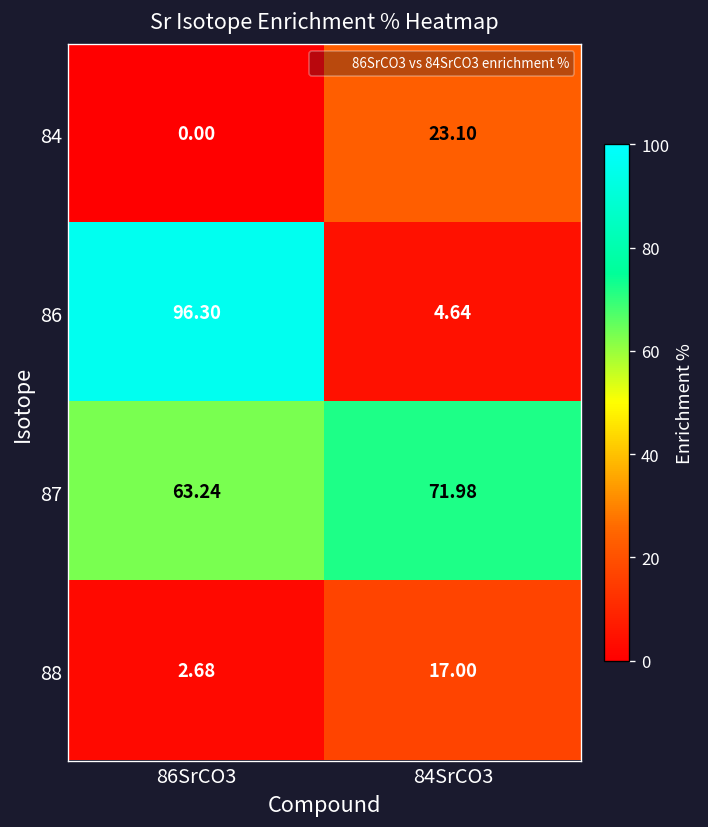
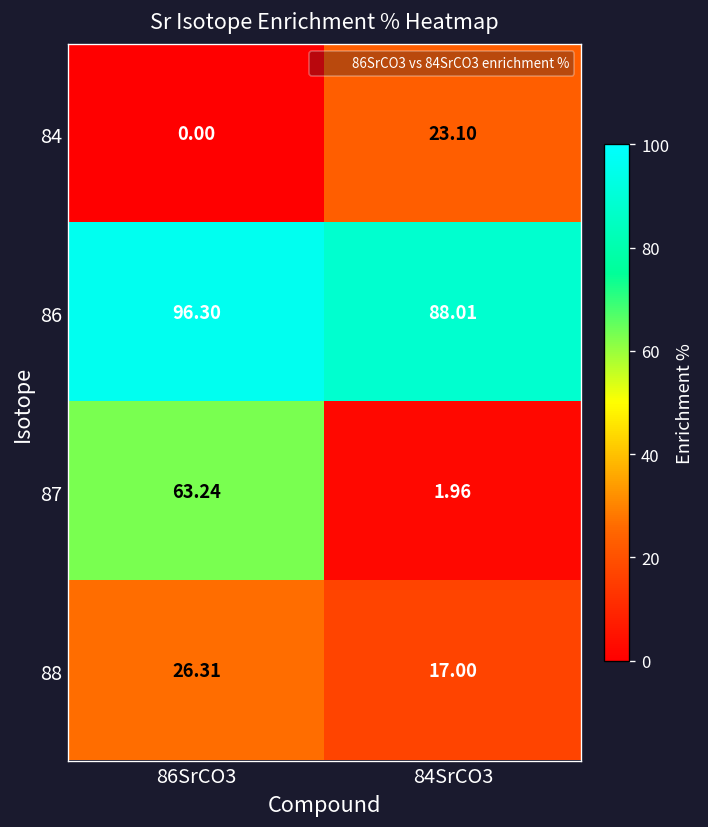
86, 84SrCO3: 4.64 -> 88.01
87, 84SrCO3: 71.98 -> 1.96
88, 86SrCO3: 2.68 -> 26.31
